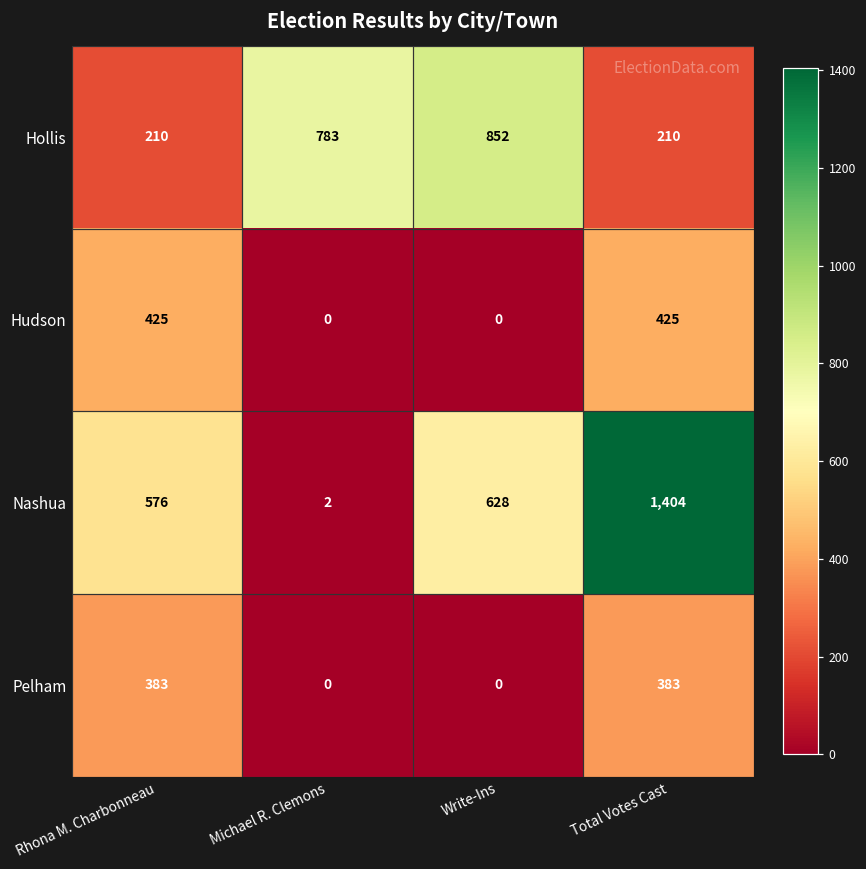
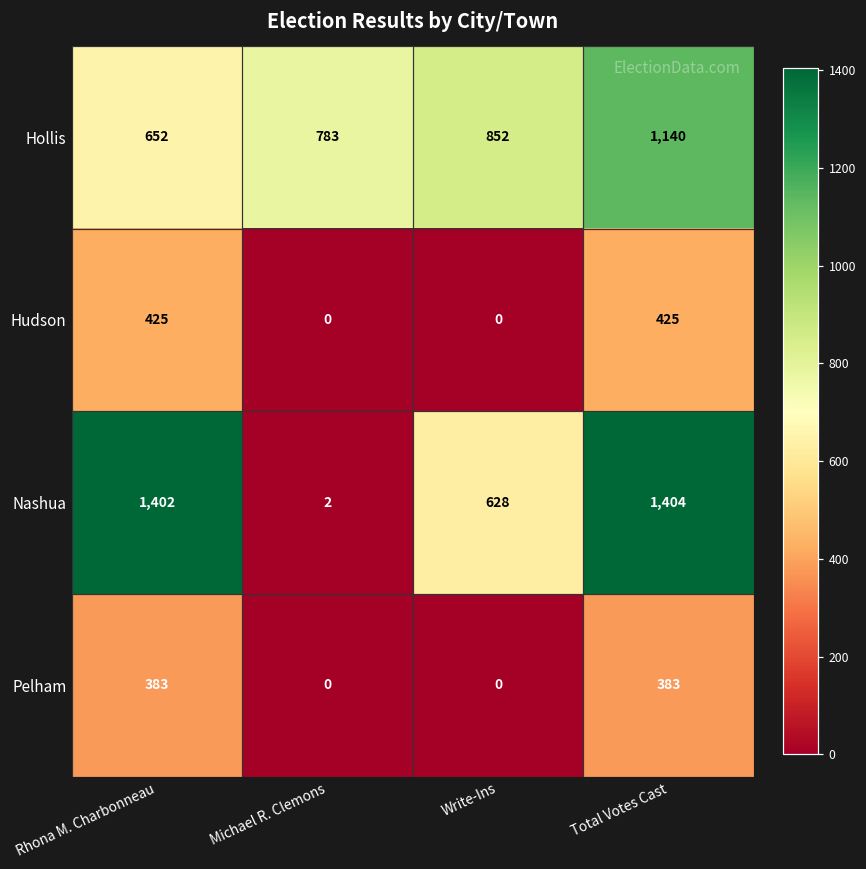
Hollis, Rhona M. Charbonneau: 210 -> 652
Hollis, Total Votes Cast: 210 -> 1,140
Nashua, Rhona M. Charbonneau: 576 -> 1,402
